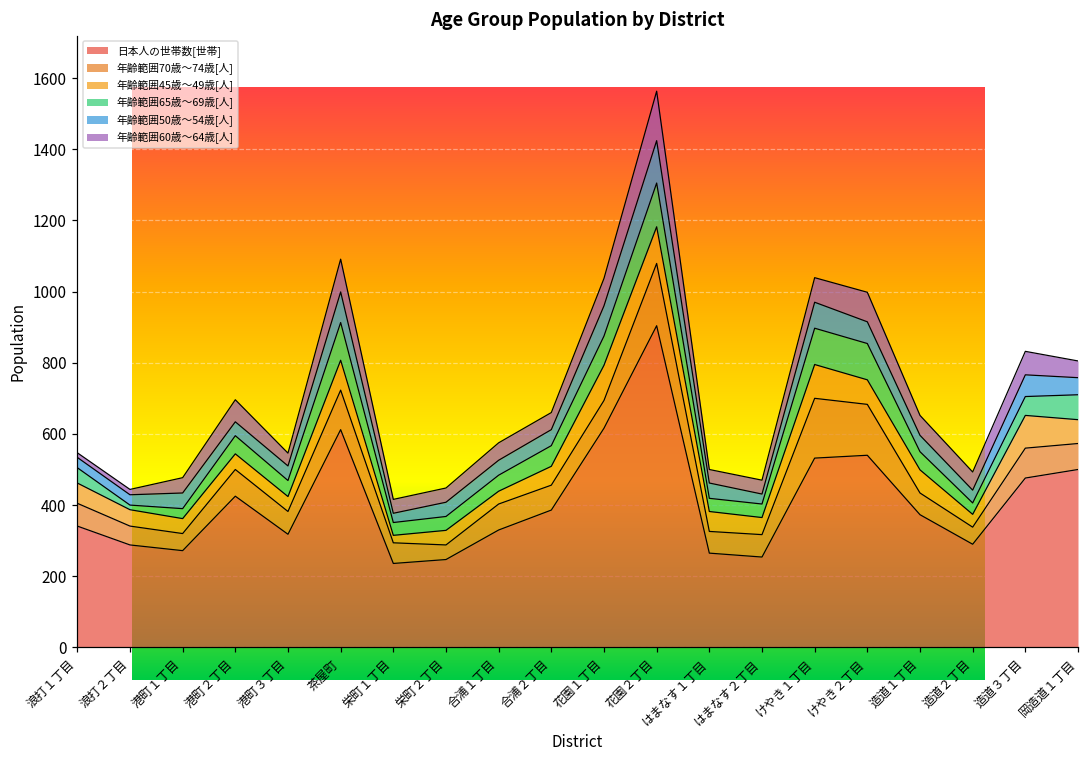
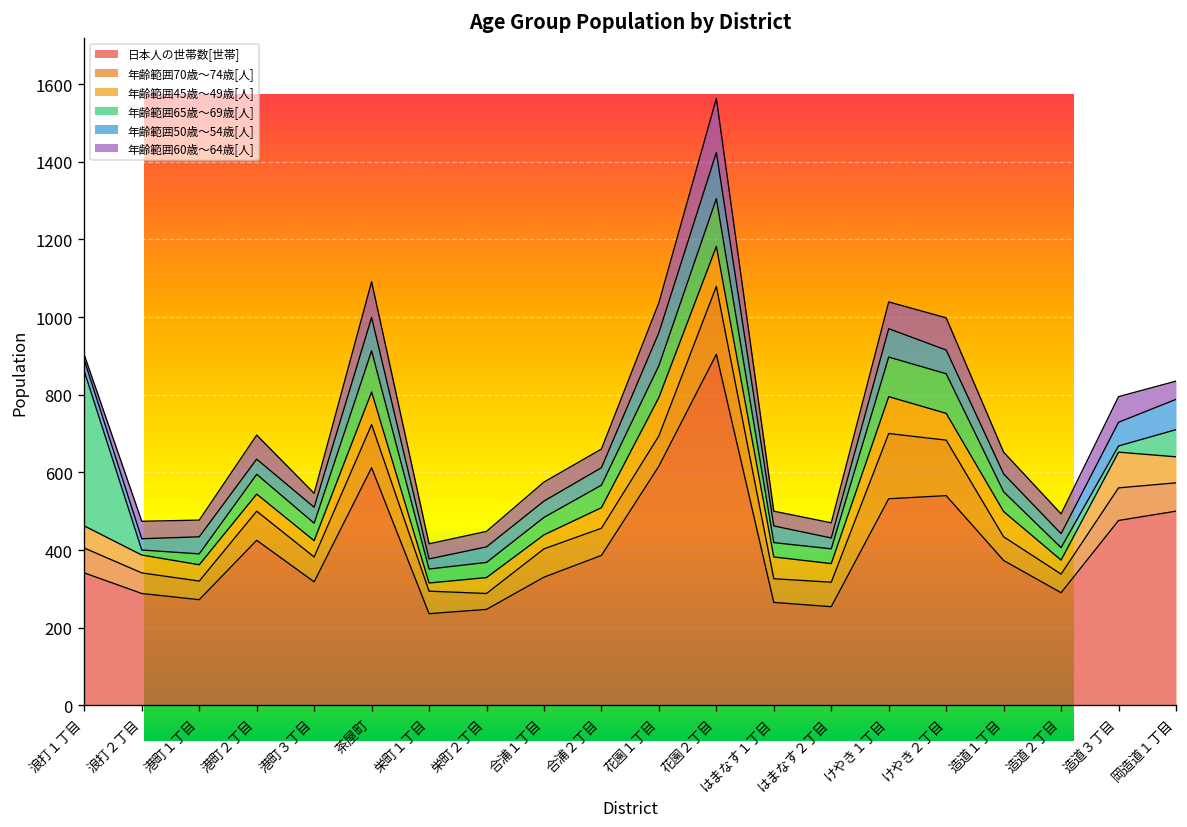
年齢範囲65歳～69歳[人], 浪打１丁目: 40 -> 400
年齢範囲60歳～64歳[人], 浪打２丁目: 20 -> 50
年齢範囲65歳～69歳[人], 造道３丁目: 50 -> 20
年齢範囲50歳～54歳[人], 岡造道１丁目: 50 -> 80
